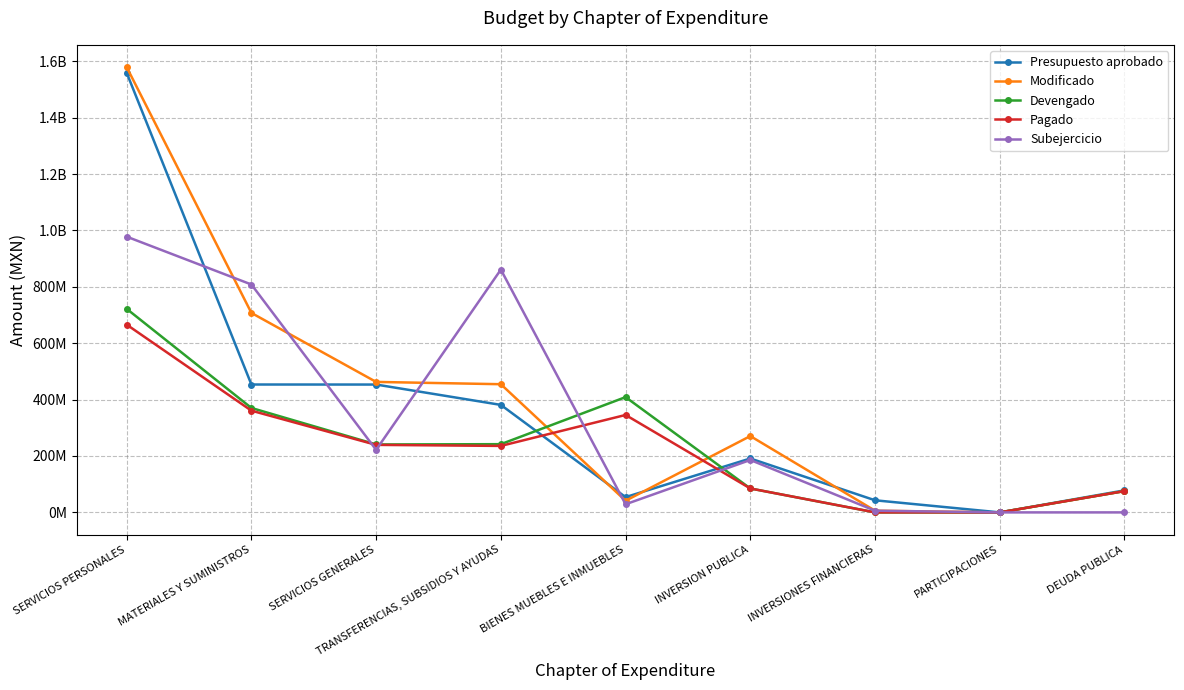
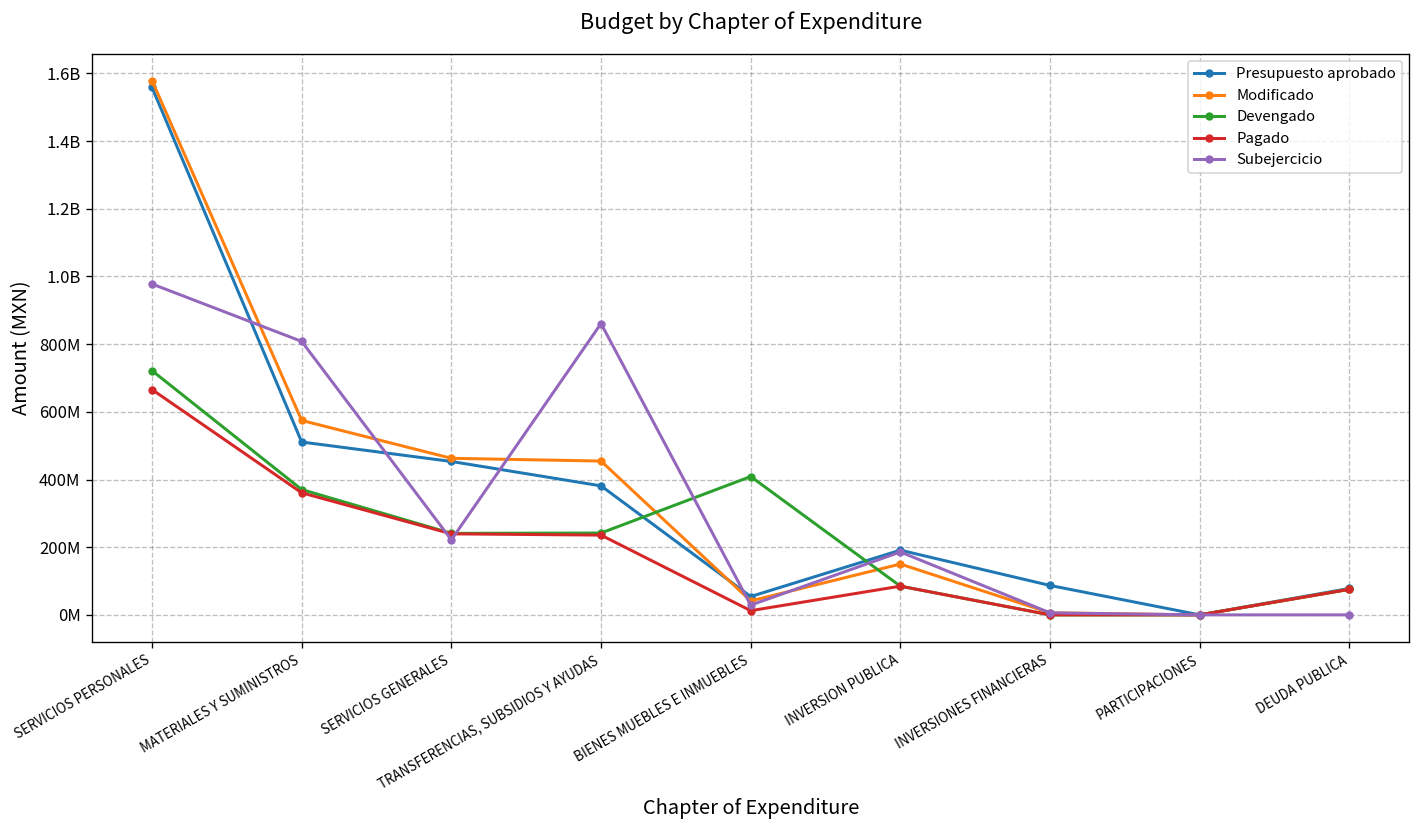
Presupuesto aprobado, MATERIALES Y SUMINISTROS: 450000000 -> 510000000
Modificado, MATERIALES Y SUMINISTROS: 710000000 -> 570000000
Pagado, BIENES MUEBLES E INMUEBLES: 350000000 -> 10000000
Modificado, INVERSION PUBLICA: 270000000 -> 150000000
Presupuesto aprobado, INVERSIONES FINANCIERAS: 40000000 -> 90000000
